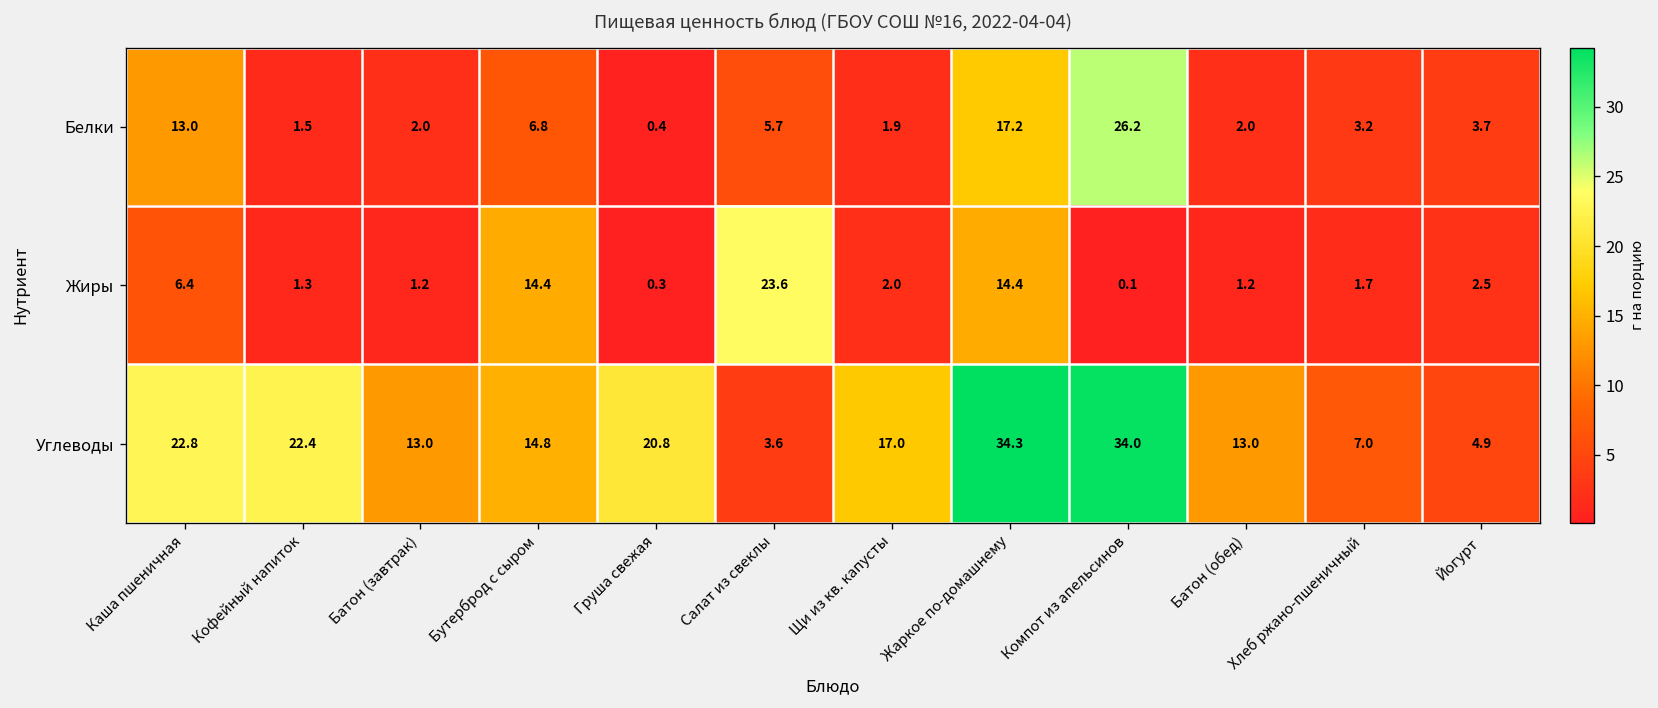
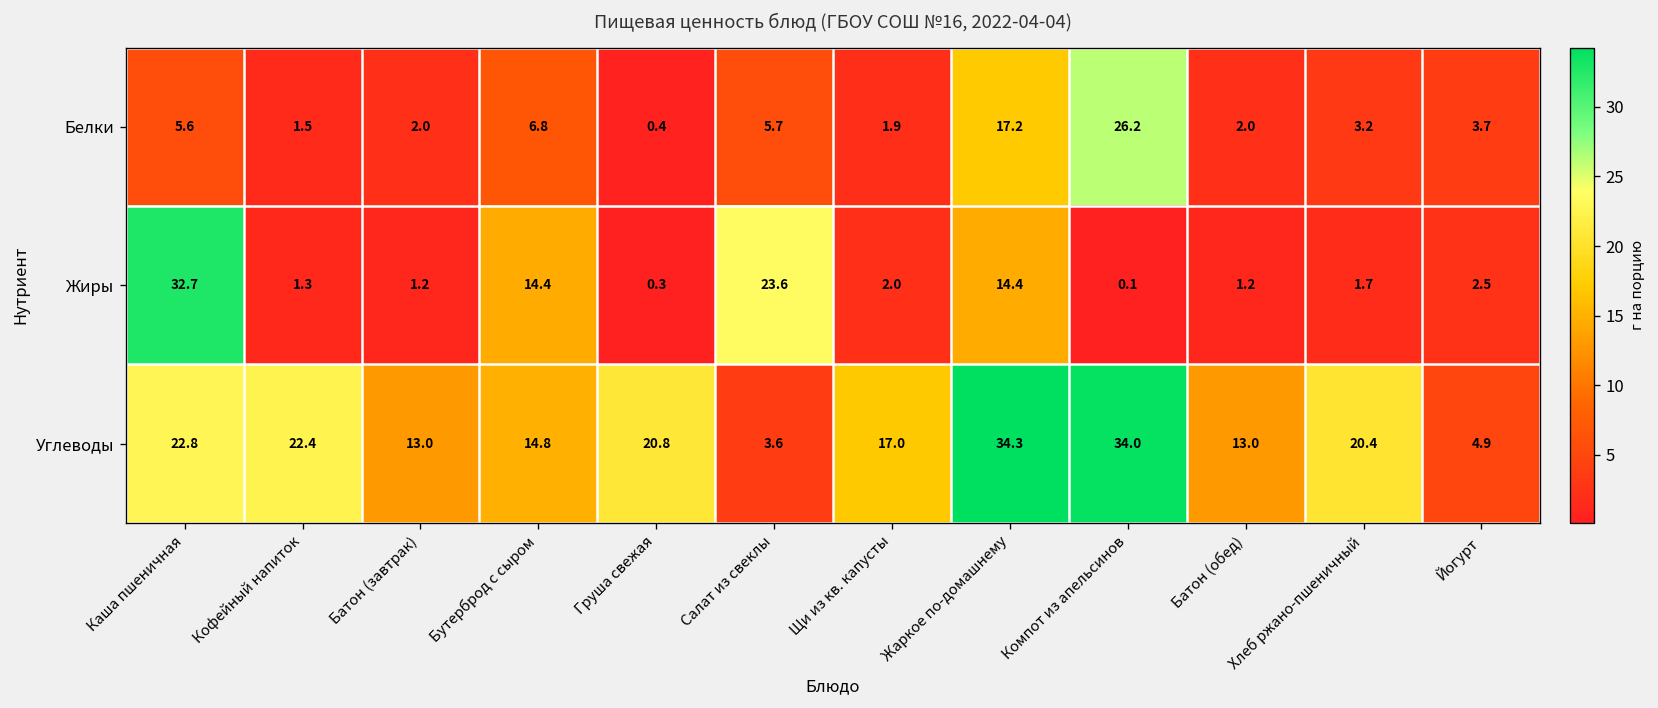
Белки, Каша пшеничная: 13.0 -> 5.6
Жиры, Каша пшеничная: 6.4 -> 32.7
Углеводы, Хлеб ржано-пшеничный: 7.0 -> 20.4
